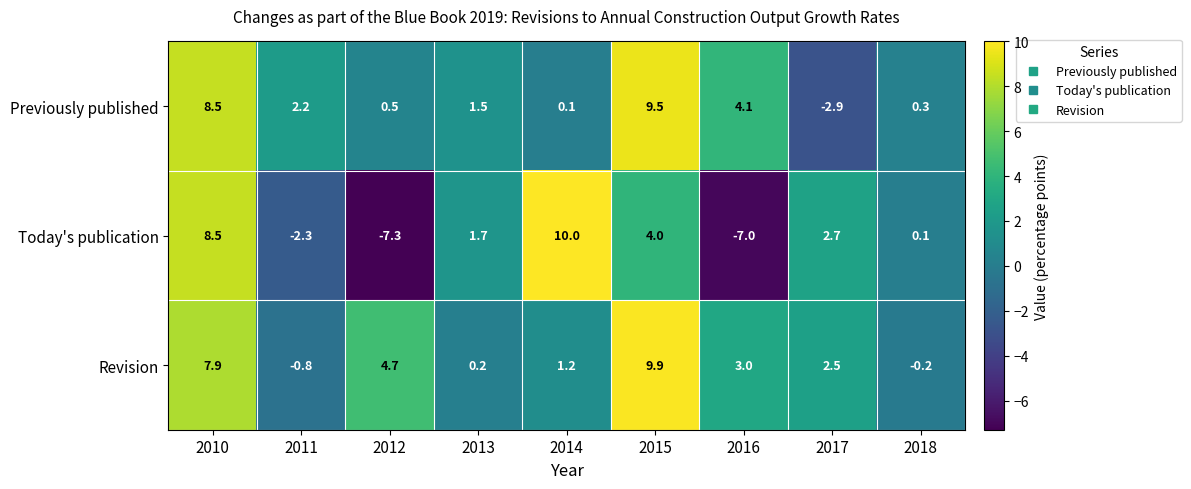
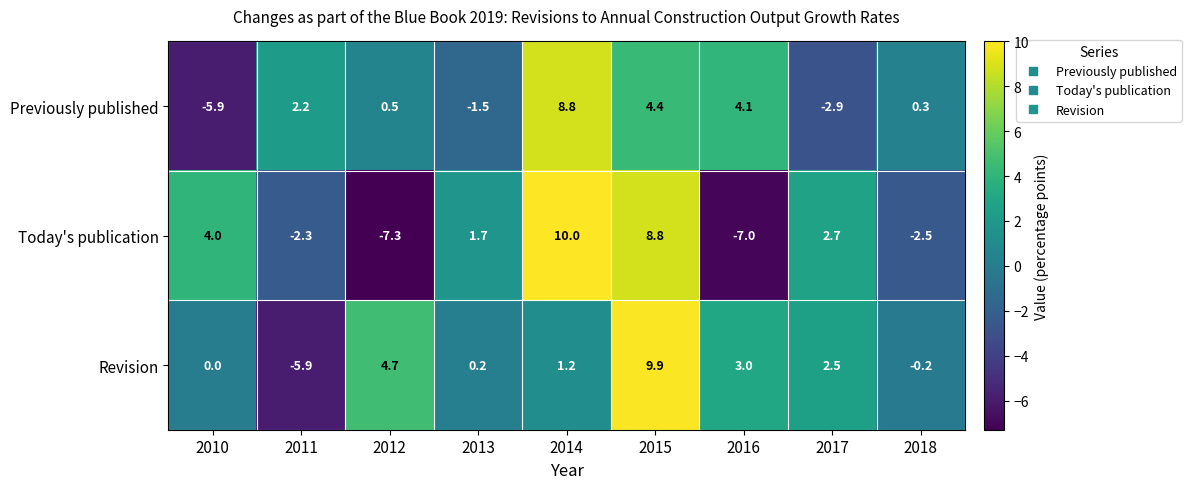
Previously published, 2010: 8.5 -> -5.9
Previously published, 2013: 1.5 -> -1.5
Previously published, 2014: 0.1 -> 8.8
Previously published, 2015: 9.5 -> 4.4
Today's publication, 2010: 8.5 -> 4.0
Today's publication, 2015: 4.0 -> 8.8
Today's publication, 2018: 0.1 -> -2.5
Revision, 2010: 7.9 -> 0.0
Revision, 2011: -0.8 -> -5.9
